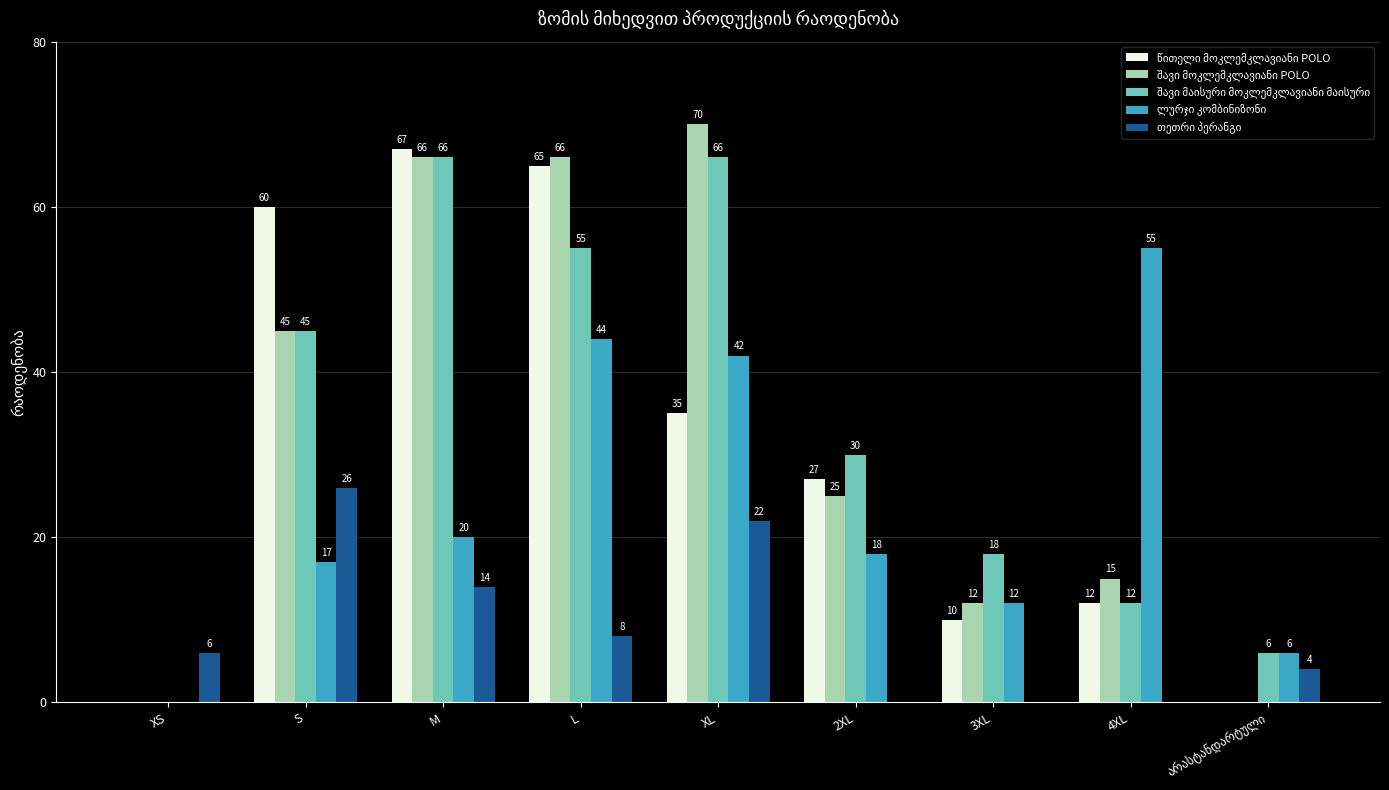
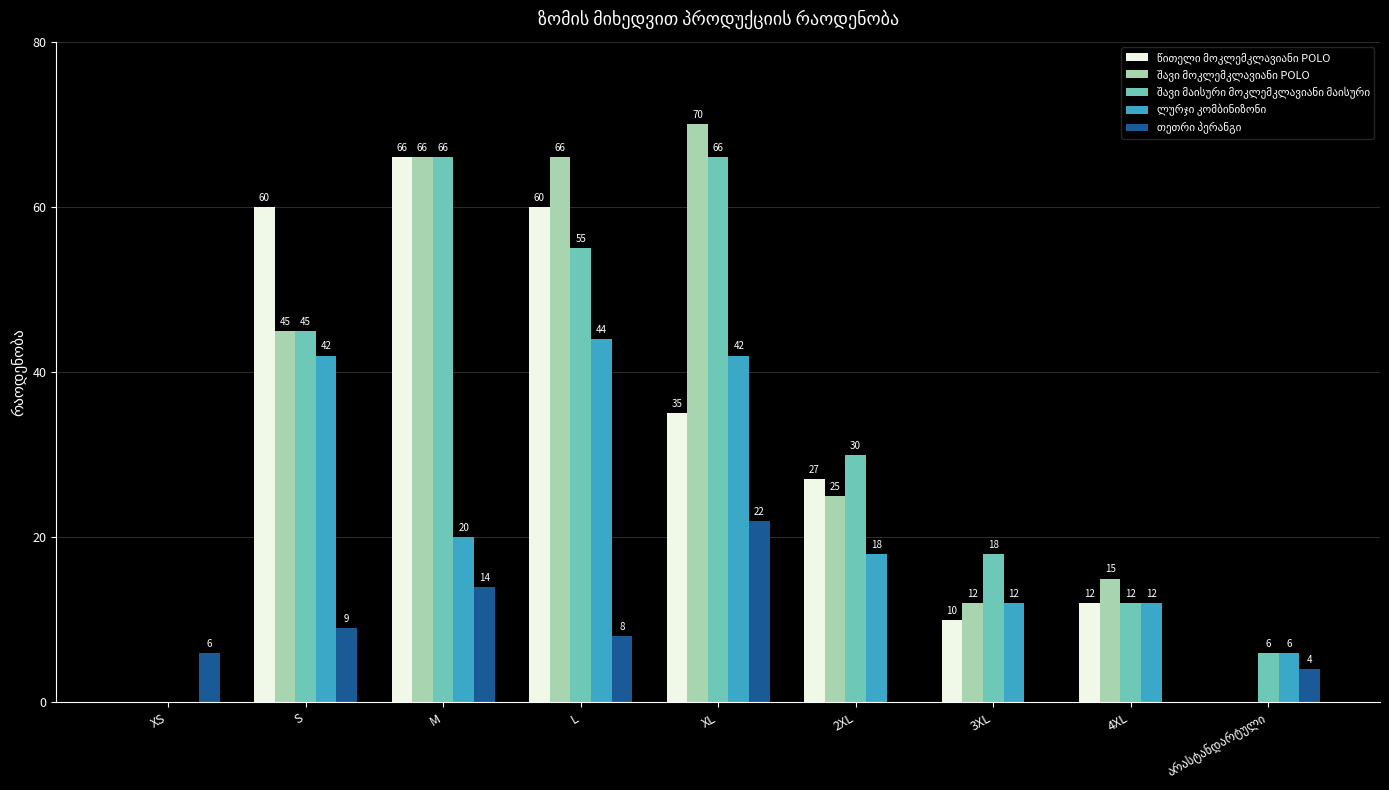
ლურჯი კომბინიზონი, S: 17 -> 42
თეთრი პერანგი, S: 26 -> 9
წითელი მოკლემკლავიანი POLO, M: 67 -> 66
წითელი მოკლემკლავიანი POLO, L: 65 -> 60
ლურჯი კომბინიზონი, 4XL: 55 -> 12
